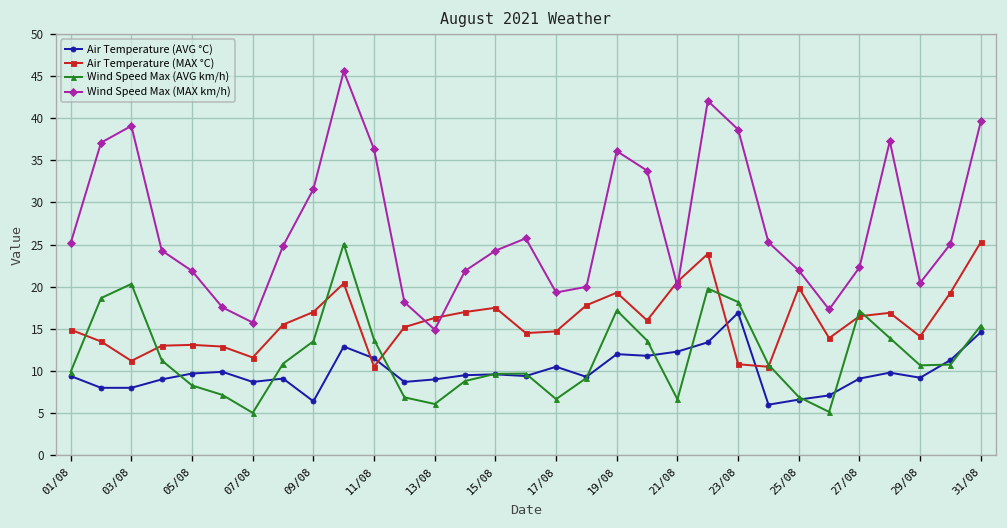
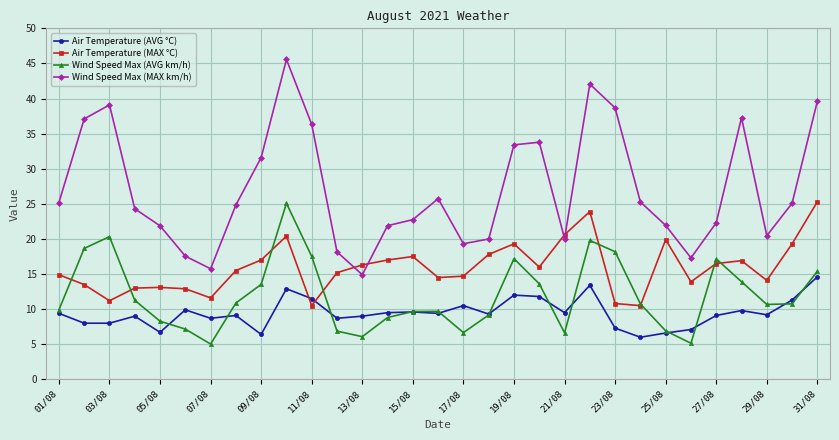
Air Temperature (AVG °C), 05/08: 10 -> 7
Wind Speed Max (AVG km/h), 11/08: 14 -> 18
Wind Speed Max (MAX km/h), 15/08: 24 -> 23
Wind Speed Max (MAX km/h), 19/08: 36 -> 33
Air Temperature (AVG °C), 21/08: 12 -> 10
Air Temperature (AVG °C), 23/08: 17 -> 7
